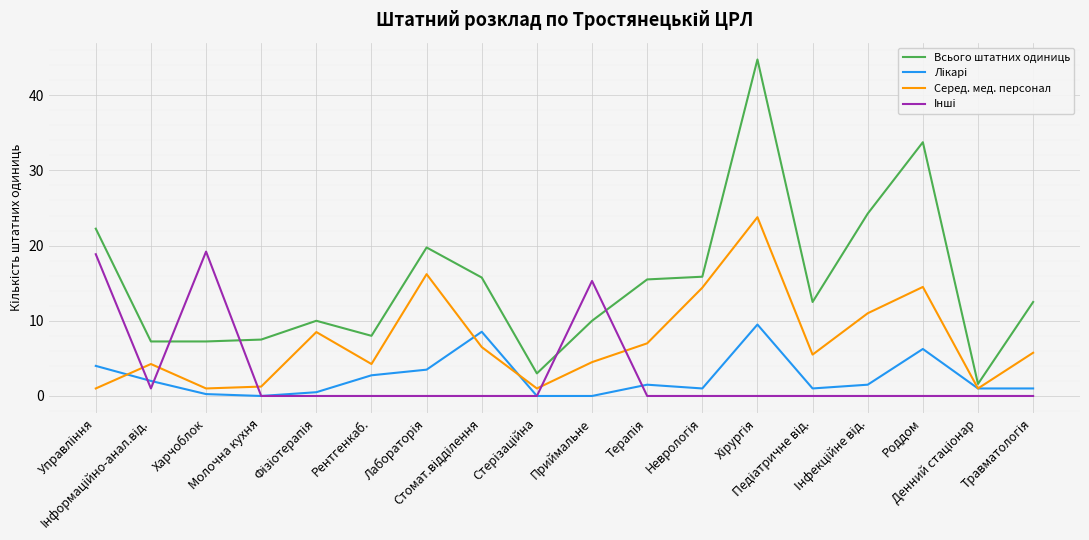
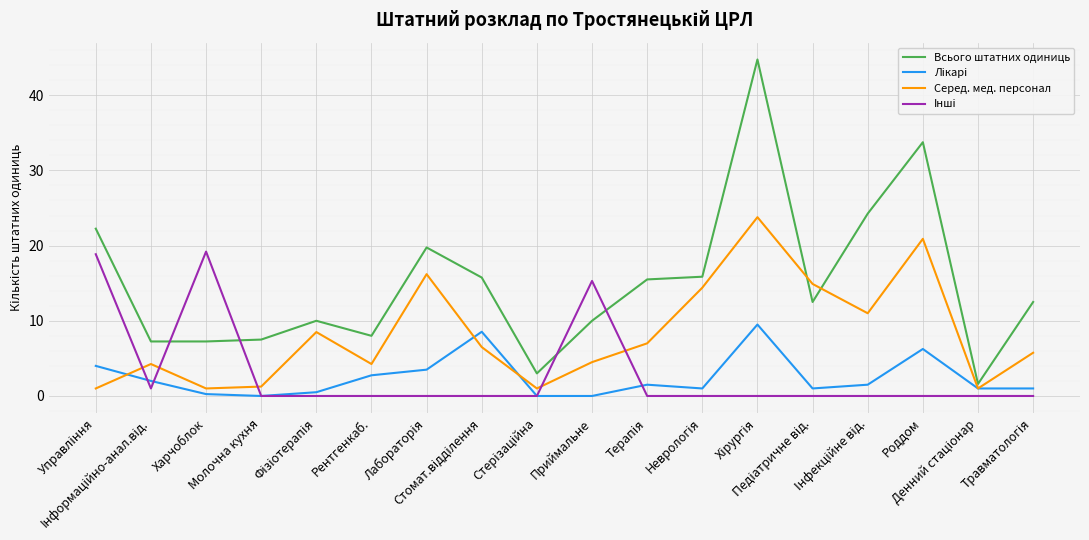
Серед. мед. персонал, Педіатричне від.: 6 -> 15
Серед. мед. персонал, Роддом: 15 -> 21
